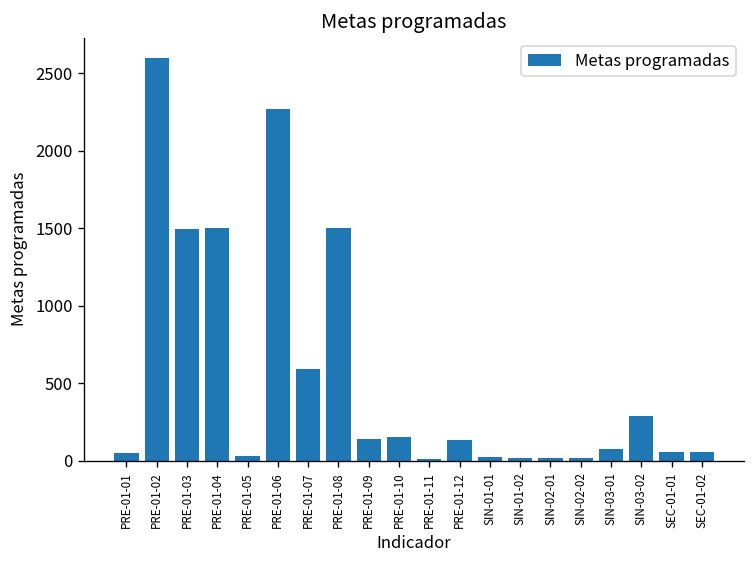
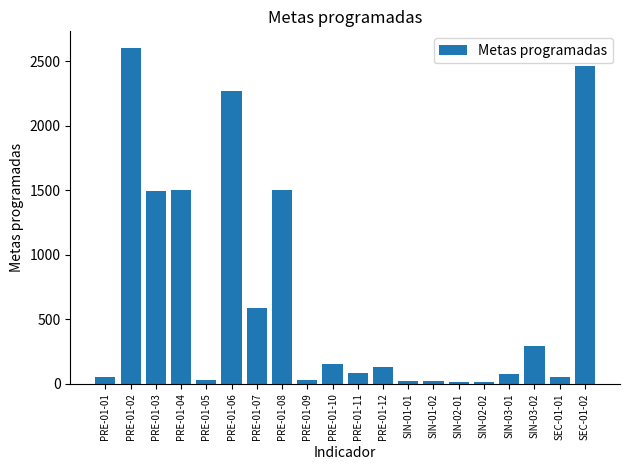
PRE-01-09: 140 -> 30
PRE-01-11: 10 -> 80
SEC-01-02: 50 -> 2460
